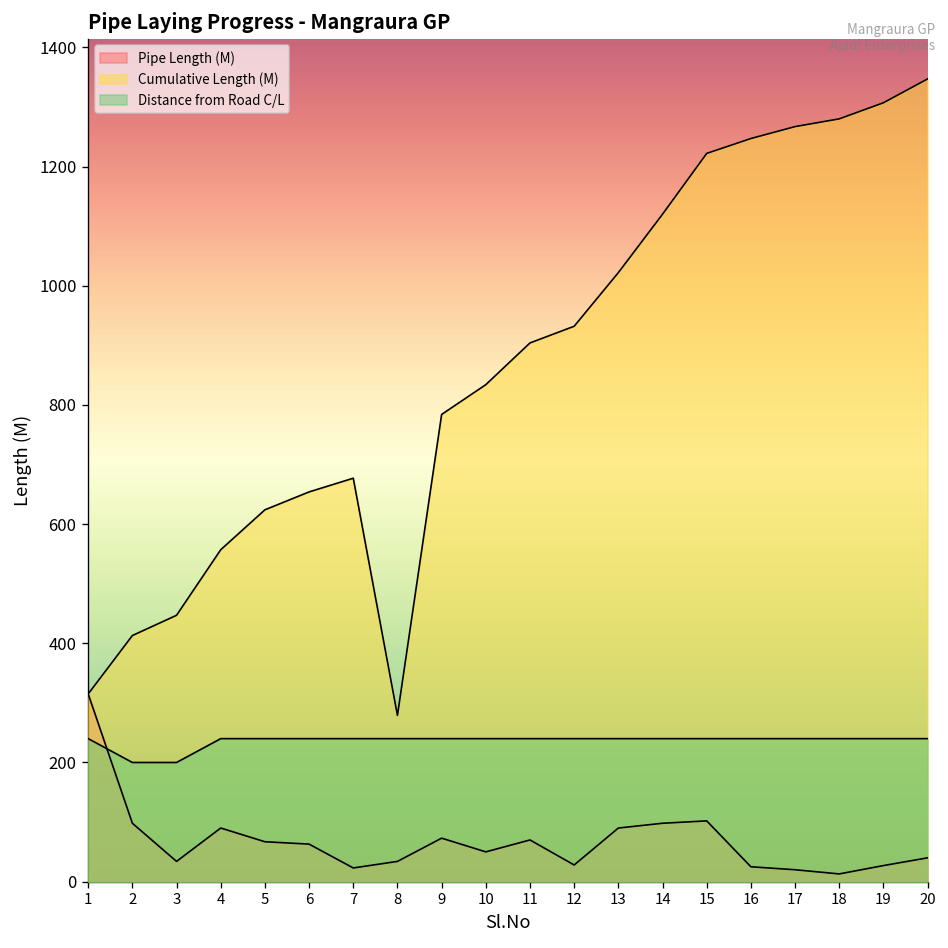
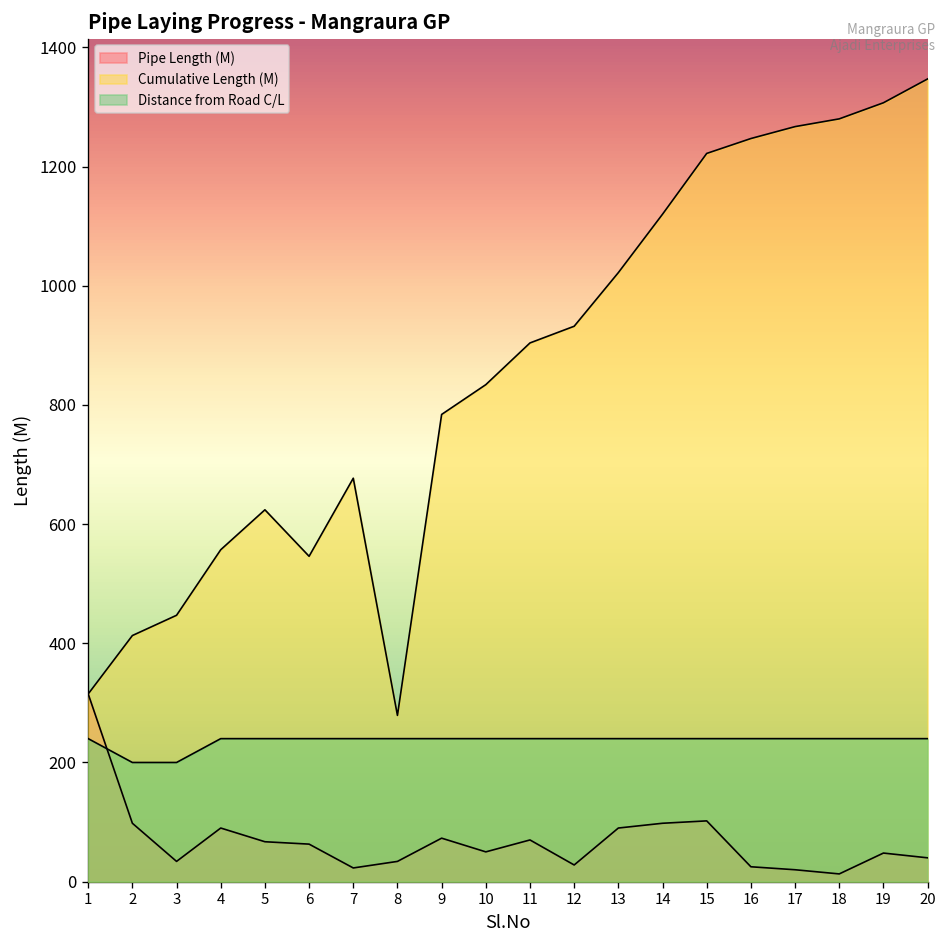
Cumulative Length (M), 6: 650 -> 550
Pipe Length (M), 19: 30 -> 50
